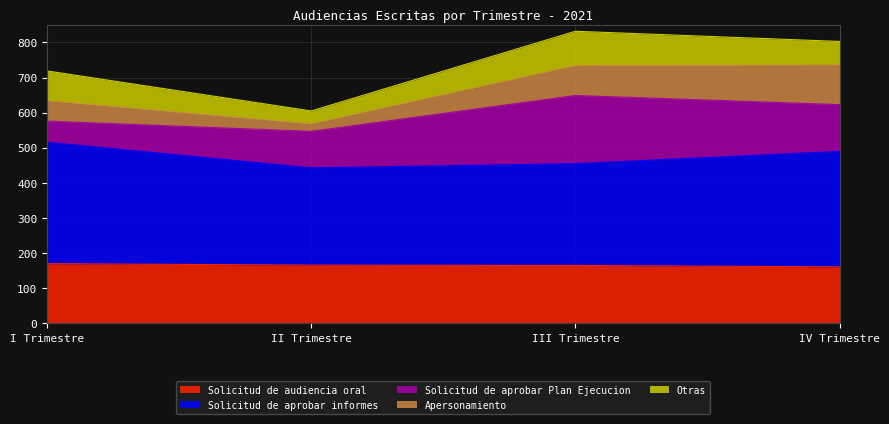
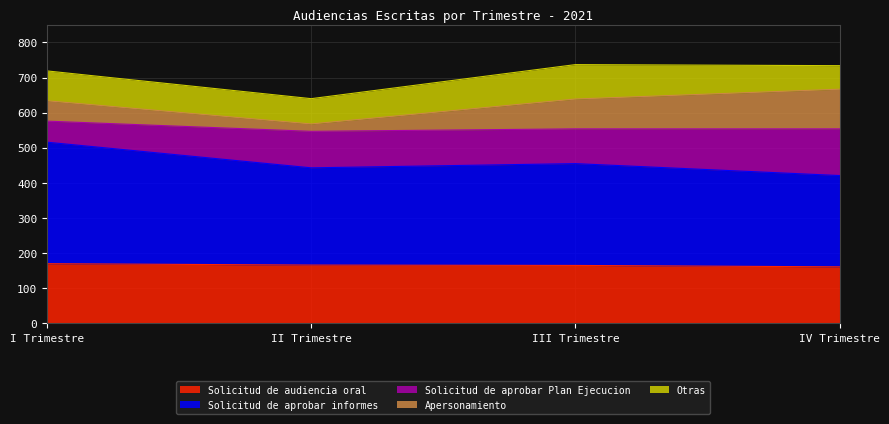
Otras, II Trimestre: 40 -> 70
Solicitud de aprobar Plan Ejecucion, III Trimestre: 190 -> 100
Solicitud de aprobar informes, IV Trimestre: 330 -> 260
